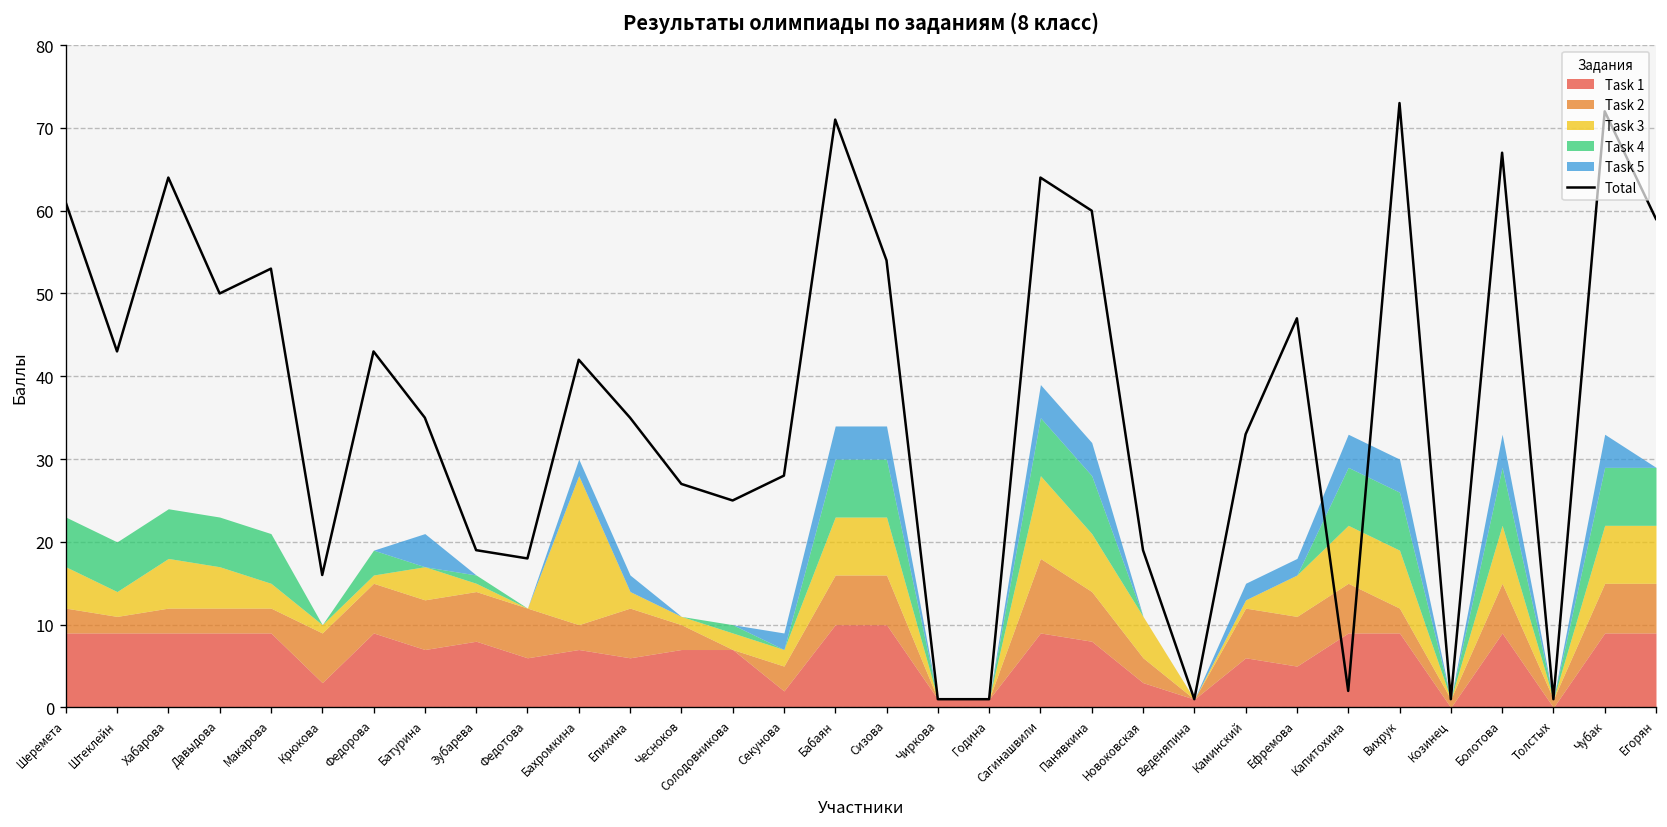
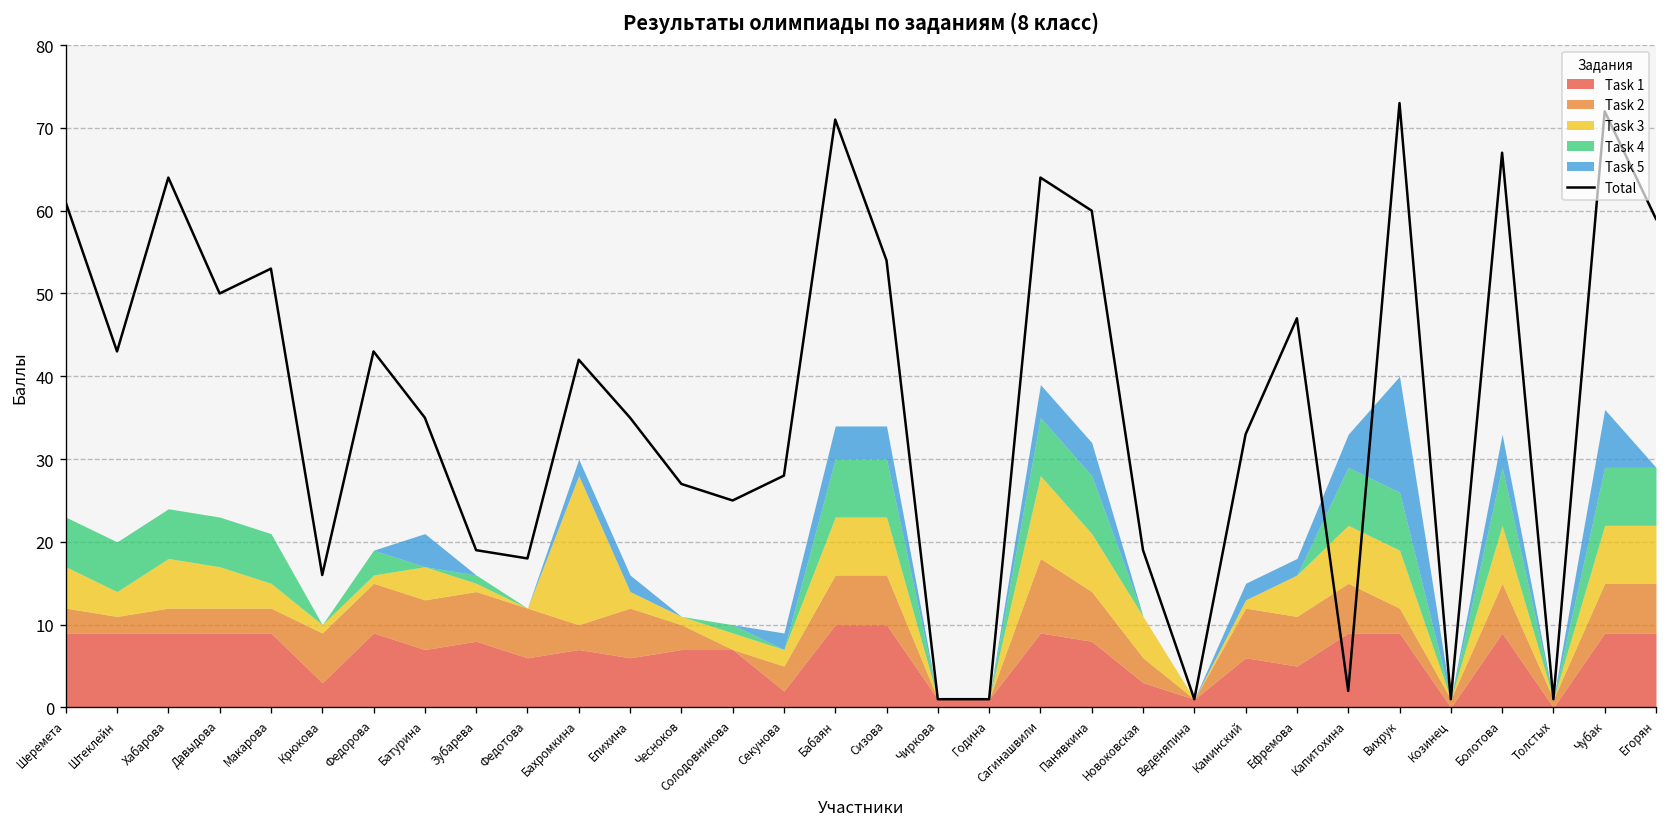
Task 5, Вихрук: 4 -> 14
Task 5, Чубак: 4 -> 7
